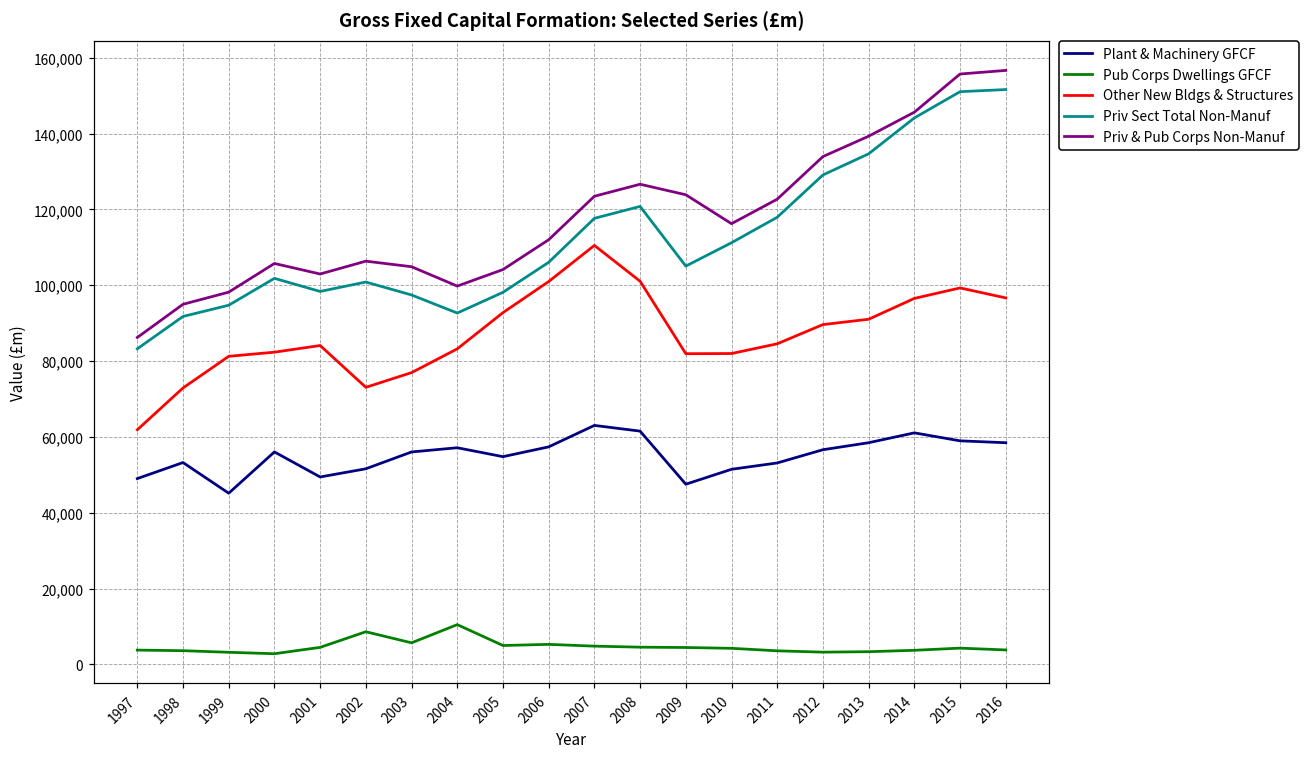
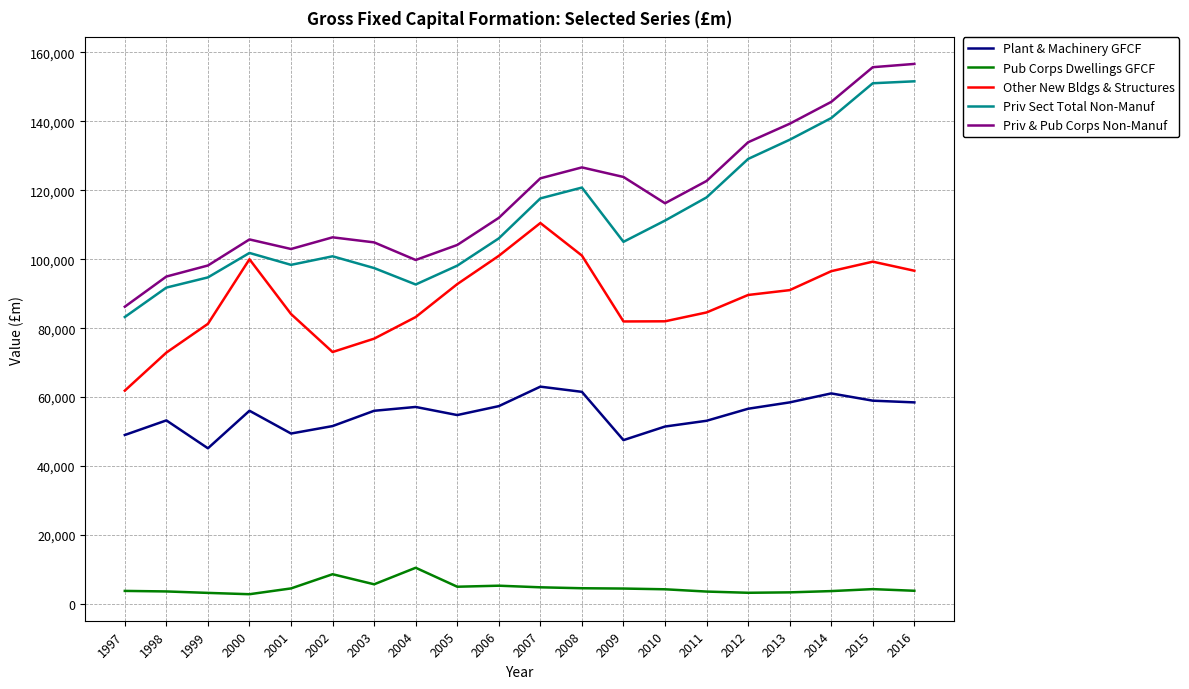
Other New Bldgs & Structures, 2000: 82,000 -> 100,000
Priv Sect Total Non-Manuf, 2014: 144,000 -> 141,000
